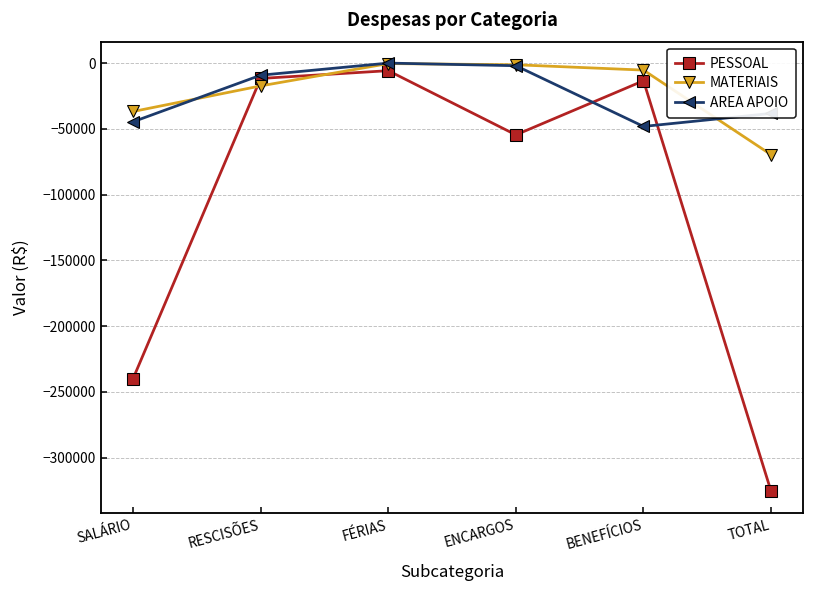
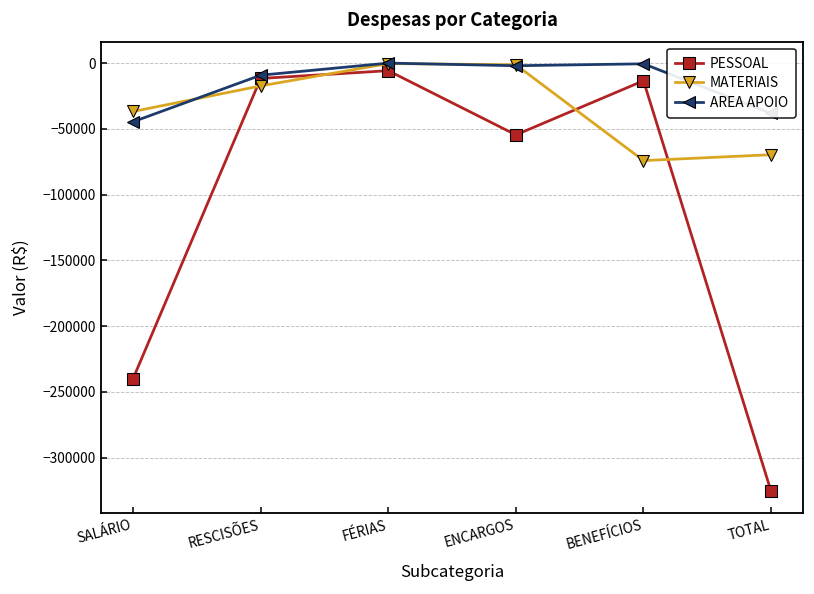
MATERIAIS, BENEFÍCIOS: -5000 -> -74000
AREA APOIO, BENEFÍCIOS: -48000 -> -1000
